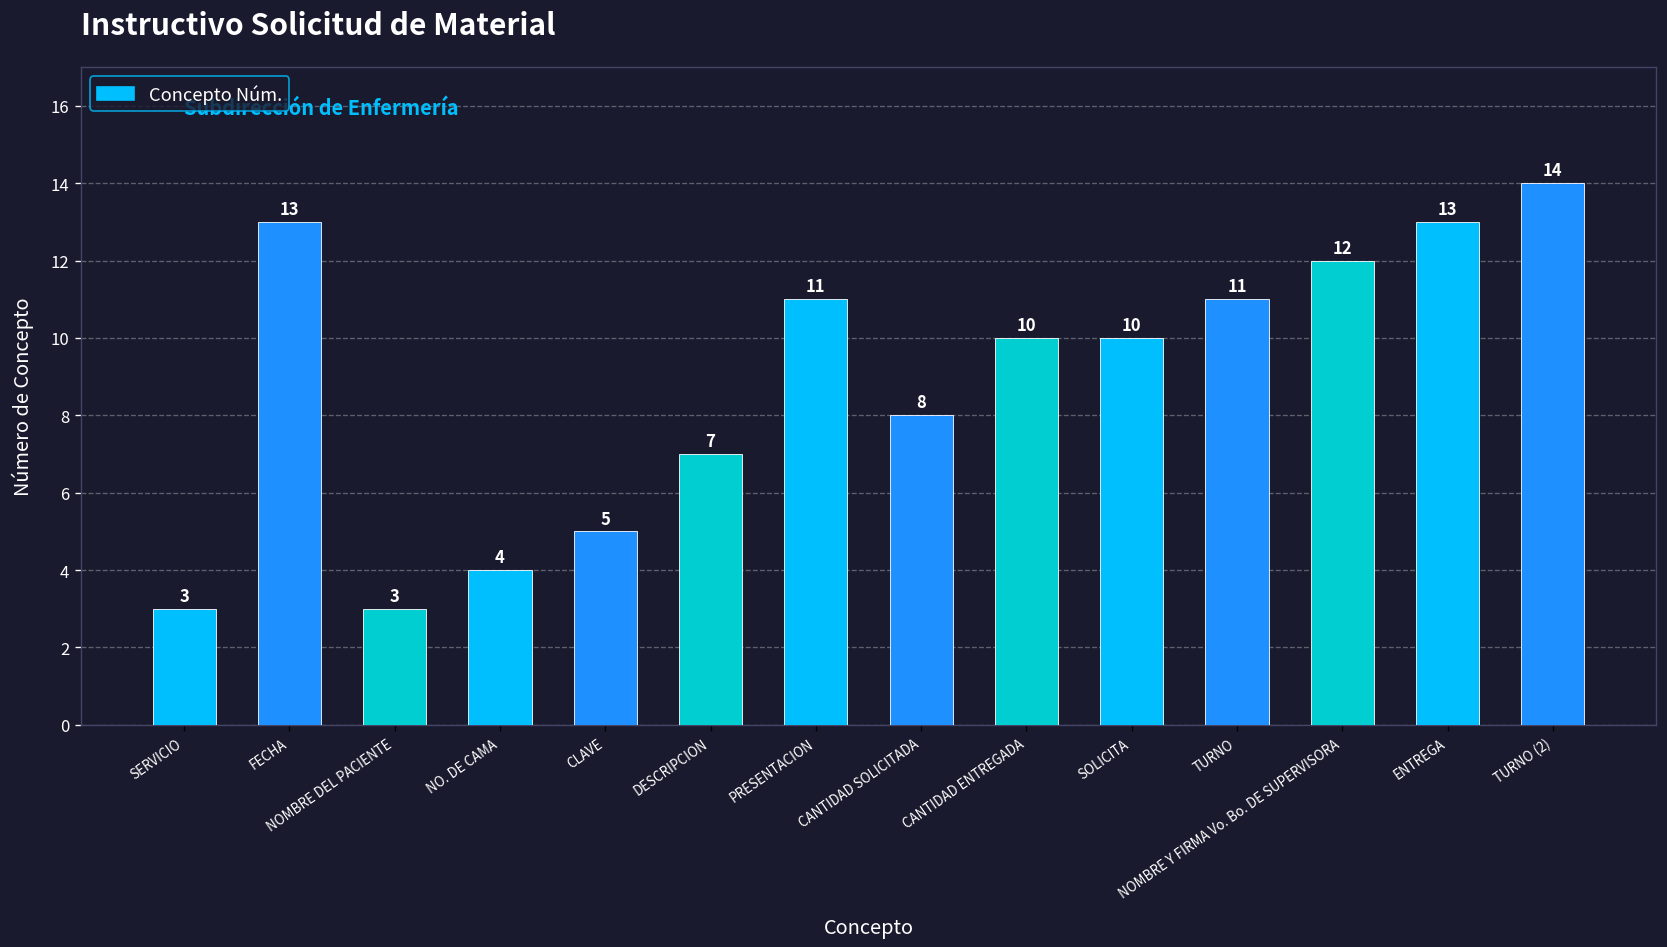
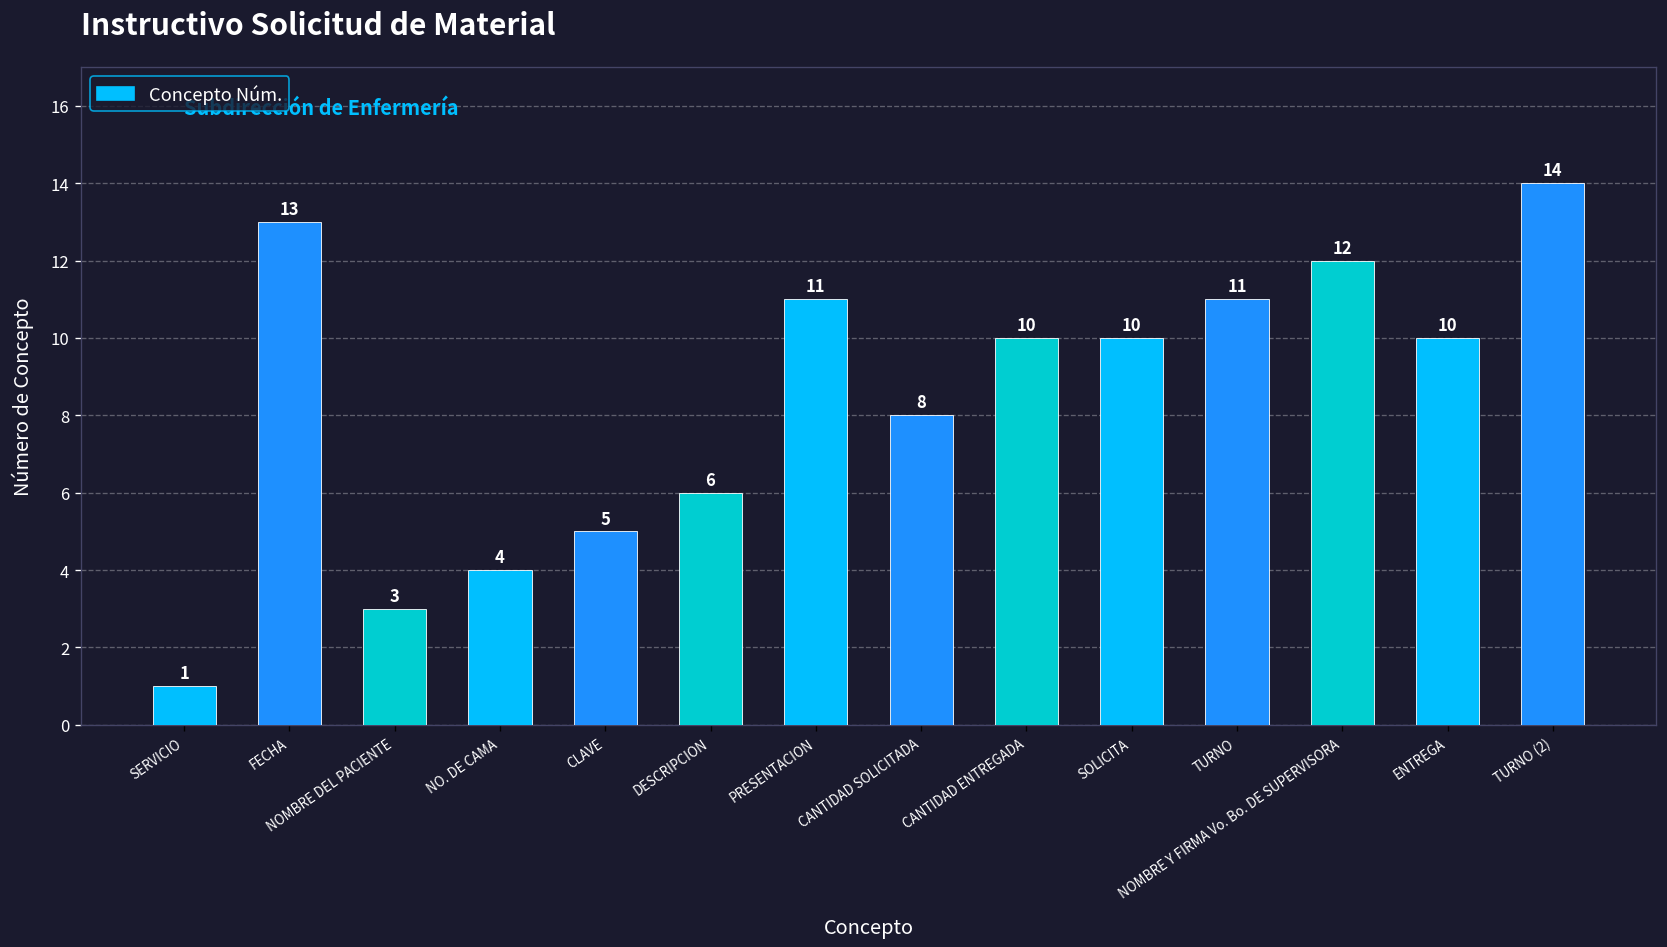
SERVICIO: 3 -> 1
DESCRIPCION: 7 -> 6
ENTREGA: 13 -> 10
